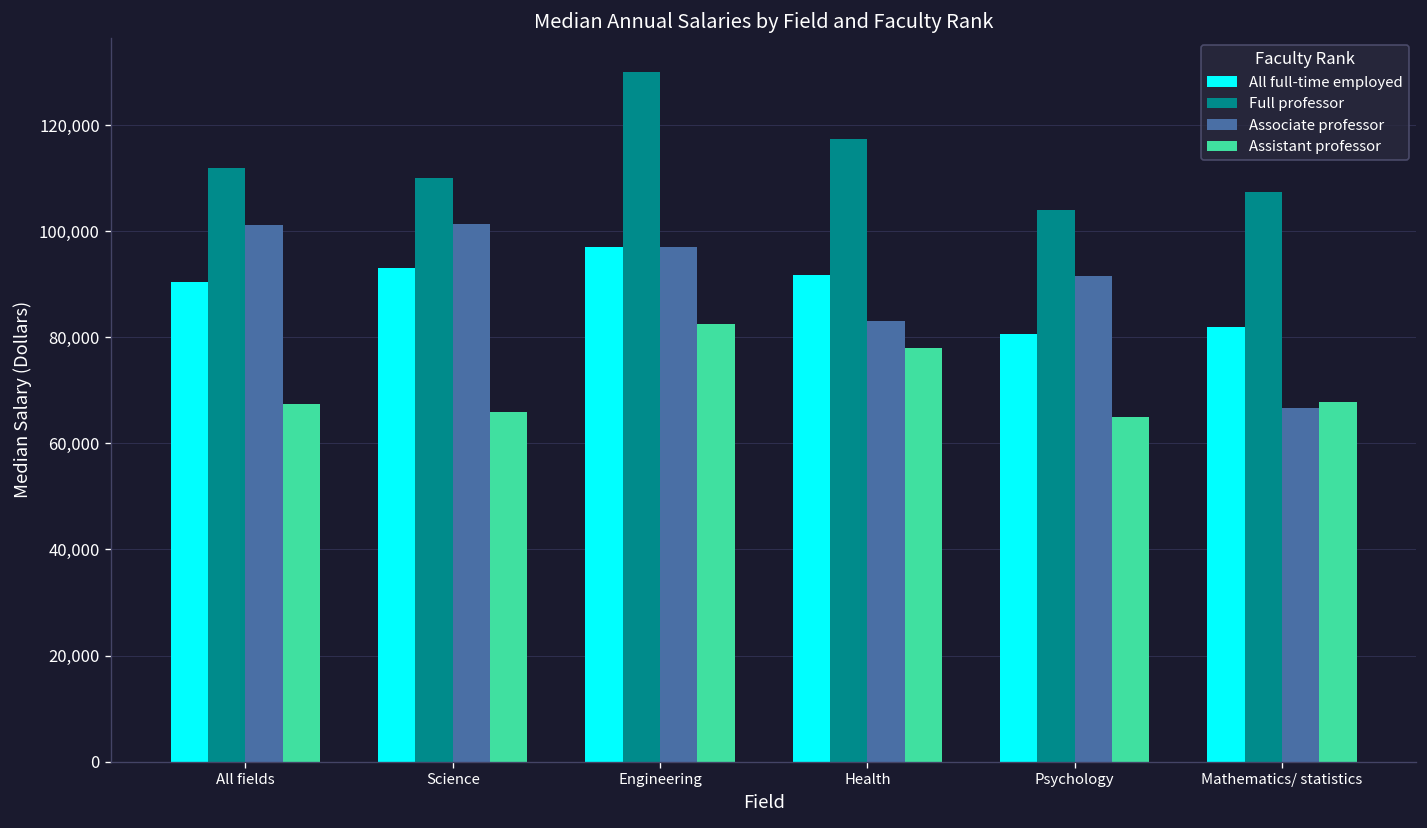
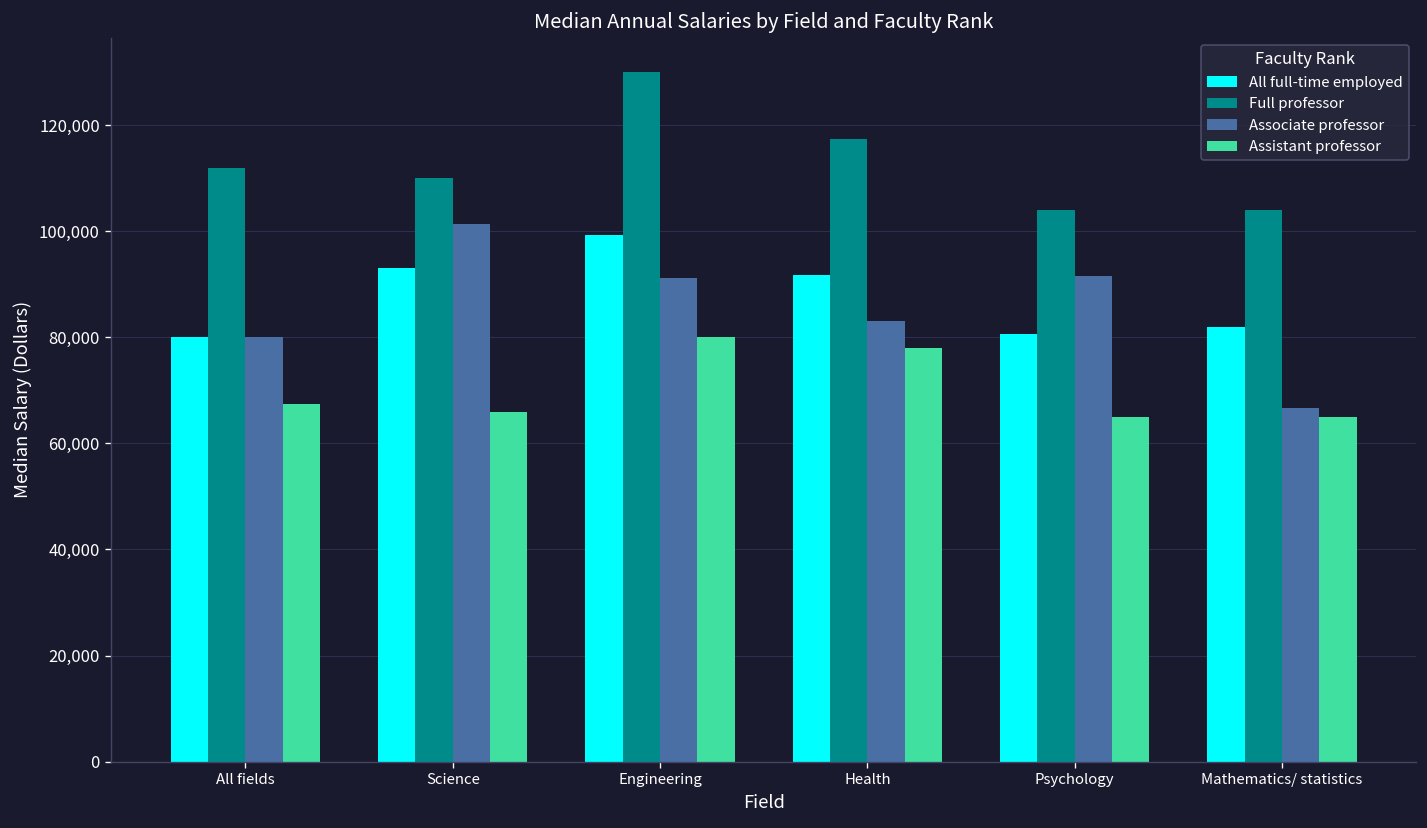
All full-time employed, All fields: 91,000 -> 80,000
Associate professor, All fields: 101,000 -> 80,000
All full-time employed, Engineering: 97,000 -> 99,000
Associate professor, Engineering: 97,000 -> 91,000
Assistant professor, Engineering: 83,000 -> 80,000
Full professor, Mathematics/ statistics: 107,000 -> 104,000
Assistant professor, Mathematics/ statistics: 68,000 -> 65,000
